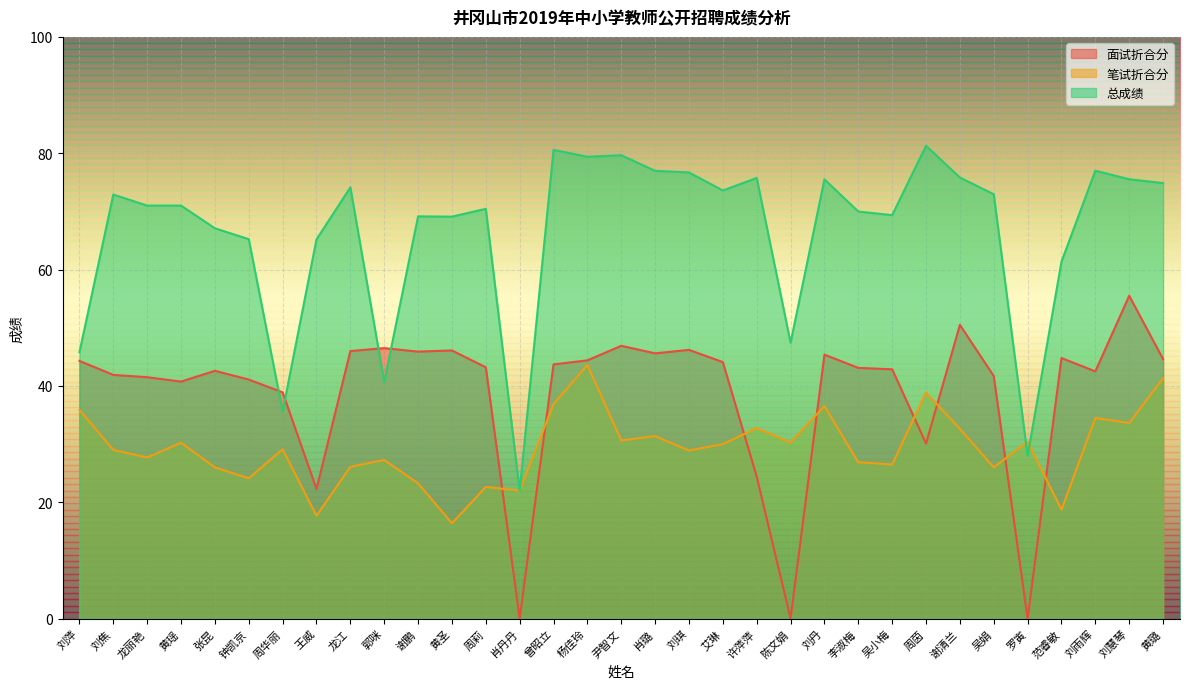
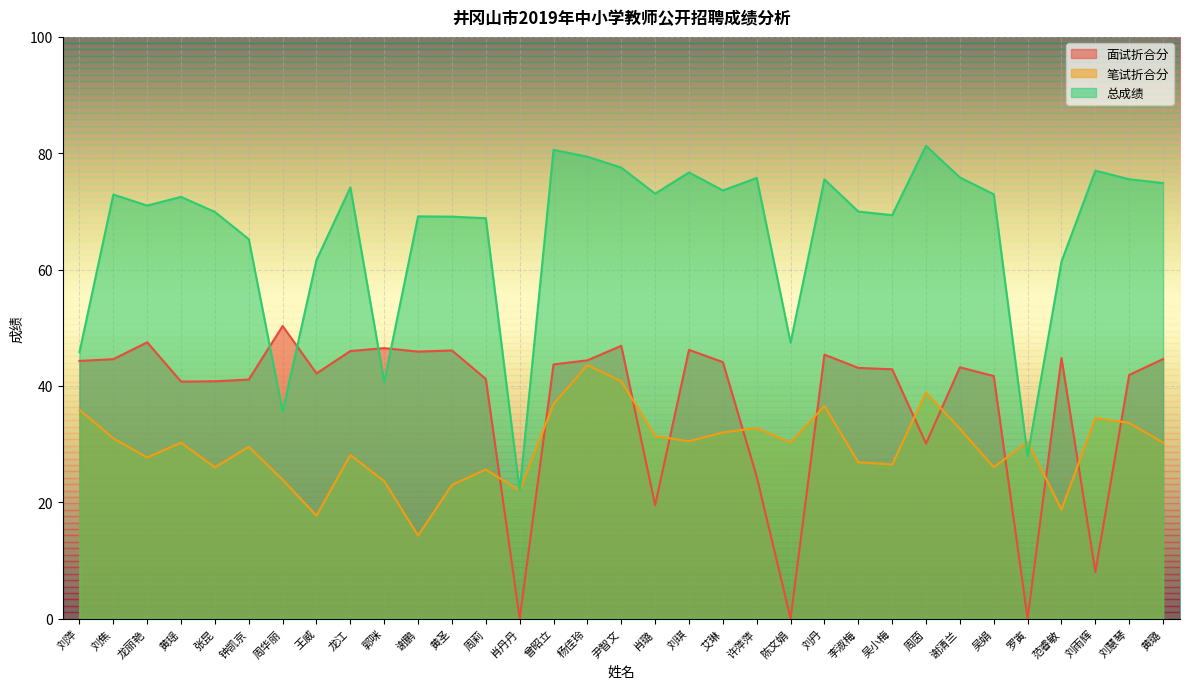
面试折合分, 刘焦: 42 -> 45
笔试折合分, 刘焦: 29 -> 31
面试折合分, 龙丽艳: 42 -> 48
总成绩, 黄瑶: 71 -> 73
面试折合分, 张昆: 43 -> 41
总成绩, 张昆: 67 -> 70
笔试折合分, 钟凯京: 24 -> 30
面试折合分, 周华丽: 39 -> 50
笔试折合分, 周华丽: 29 -> 24
面试折合分, 王威: 22 -> 42
总成绩, 王威: 65 -> 62
笔试折合分, 龙江: 26 -> 28
笔试折合分, 郭咪: 27 -> 24
笔试折合分, 谢鹏: 23 -> 14
笔试折合分, 黄圣: 16 -> 23
面试折合分, 周莉: 43 -> 41
笔试折合分, 周莉: 23 -> 26
总成绩, 周莉: 70 -> 69
笔试折合分, 尹智文: 31 -> 41
总成绩, 尹智文: 80 -> 78
面试折合分, 肖璐: 46 -> 20
总成绩, 肖璐: 77 -> 73
笔试折合分, 刘琪: 29 -> 31
笔试折合分, 艾琳: 30 -> 32
面试折合分, 谢清兰: 51 -> 43
面试折合分, 刘雨辉: 43 -> 8
面试折合分, 刘慧琴: 56 -> 42
笔试折合分, 黄璐: 41 -> 30
